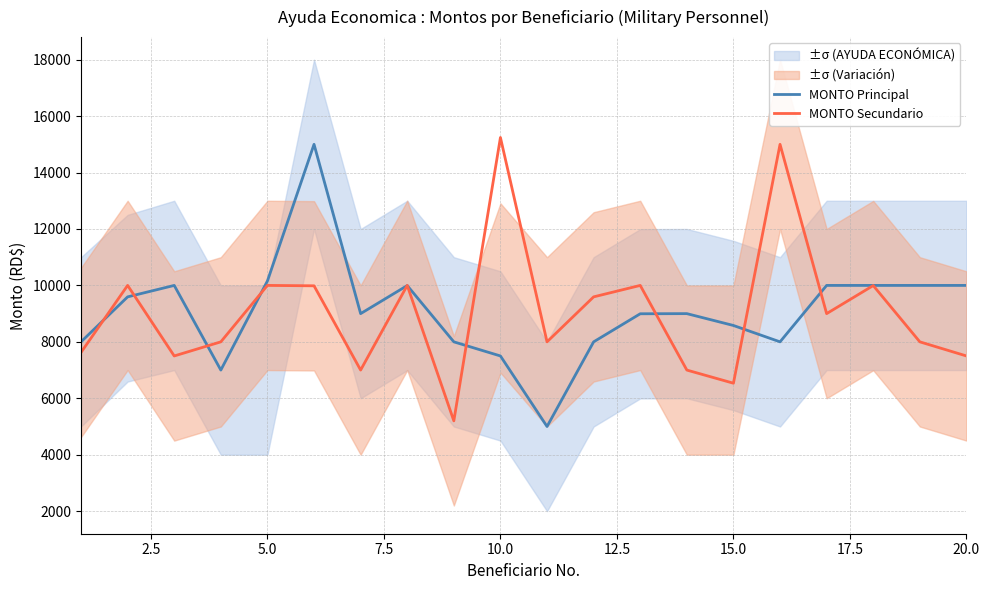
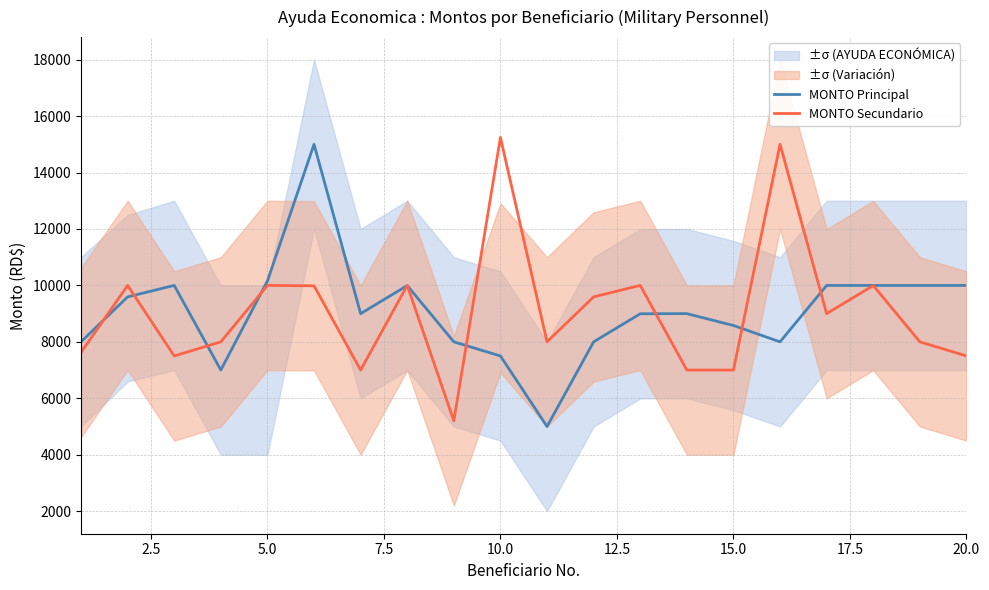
MONTO Secundario, 15.0: 6500 -> 7000
